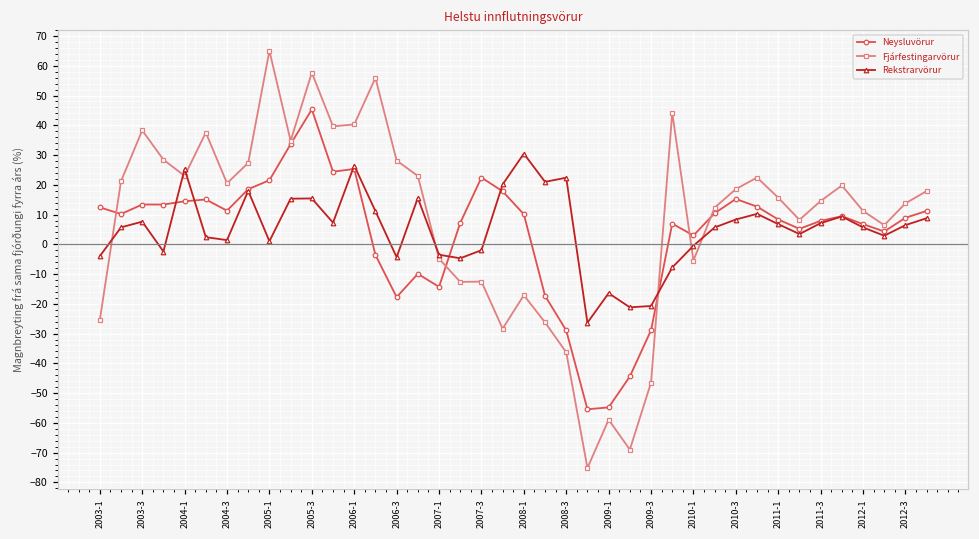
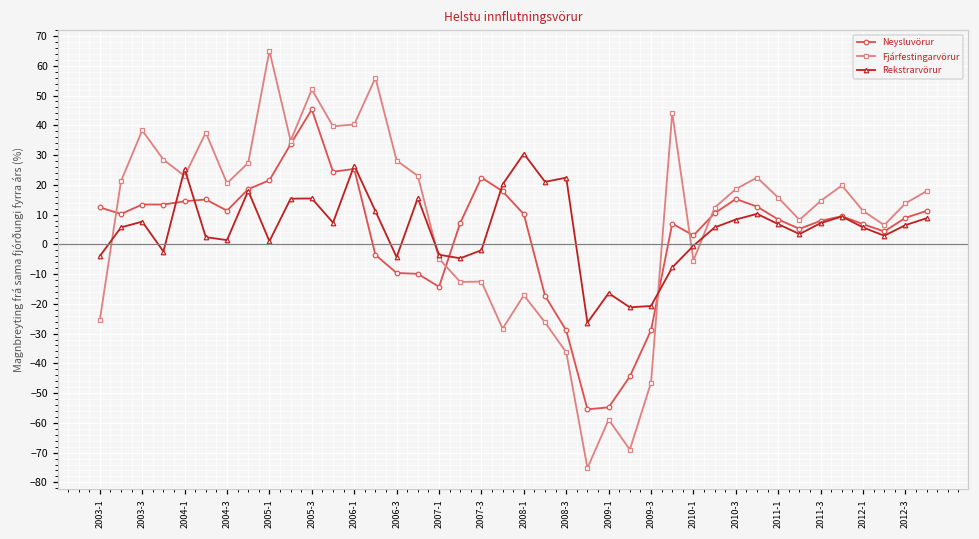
Fjárfestingarvörur, 2005-3: 58 -> 52
Neysluvörur, 2006-3: -18 -> -10
